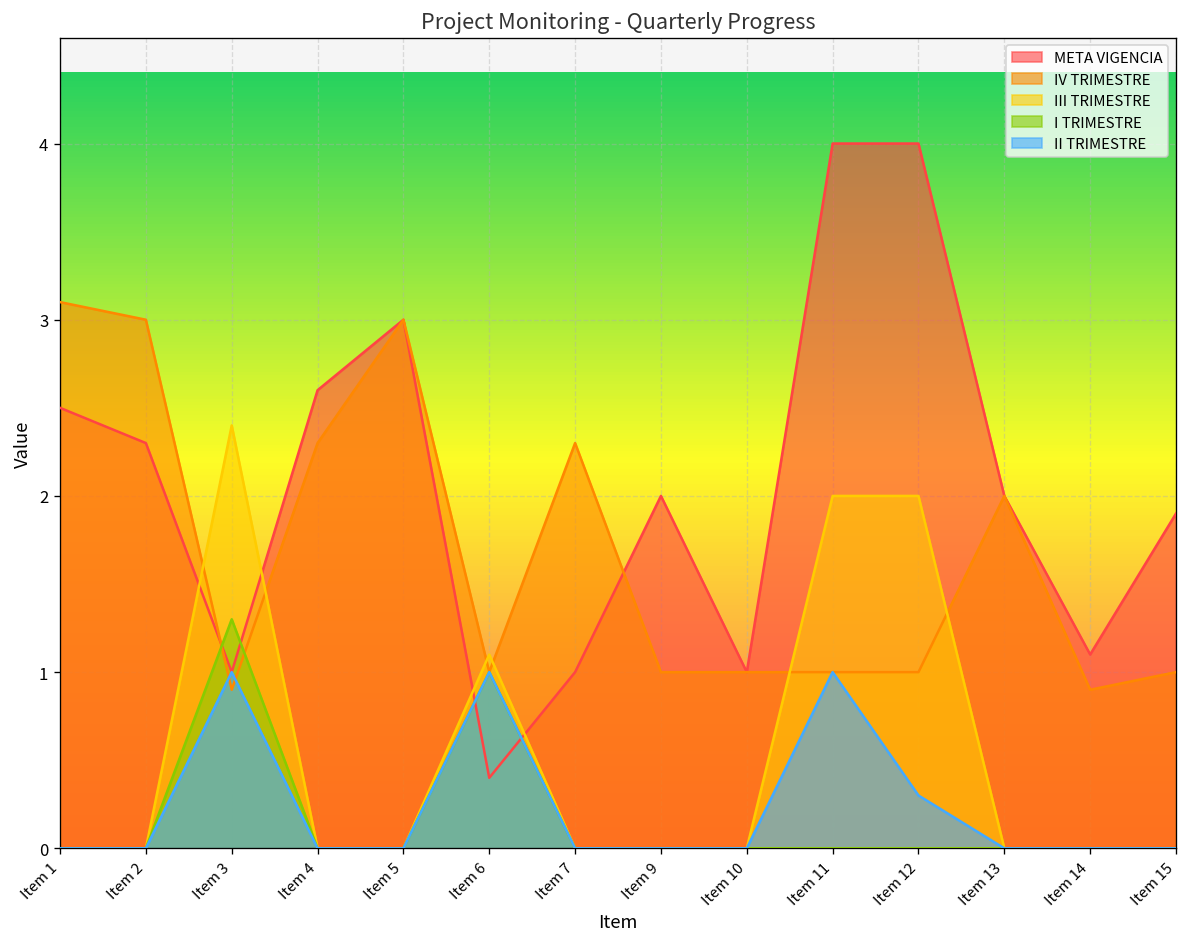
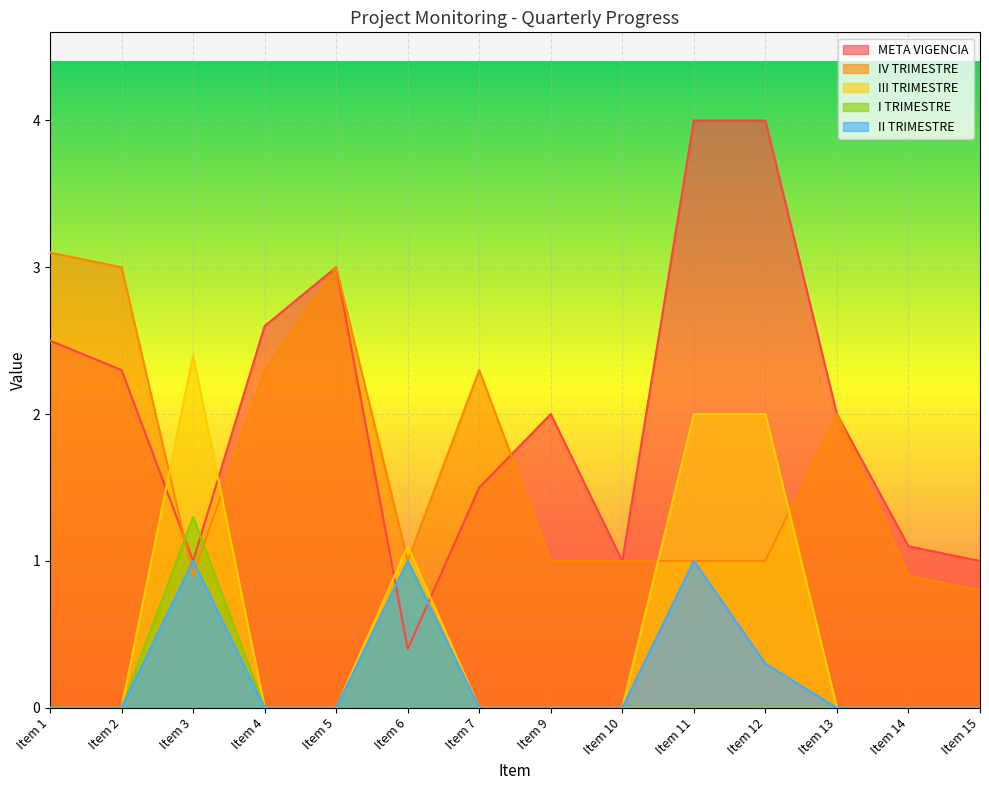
META VIGENCIA, Item 7: 1.0 -> 1.5
META VIGENCIA, Item 15: 1.9 -> 1.0
IV TRIMESTRE, Item 15: 1.0 -> 0.8
